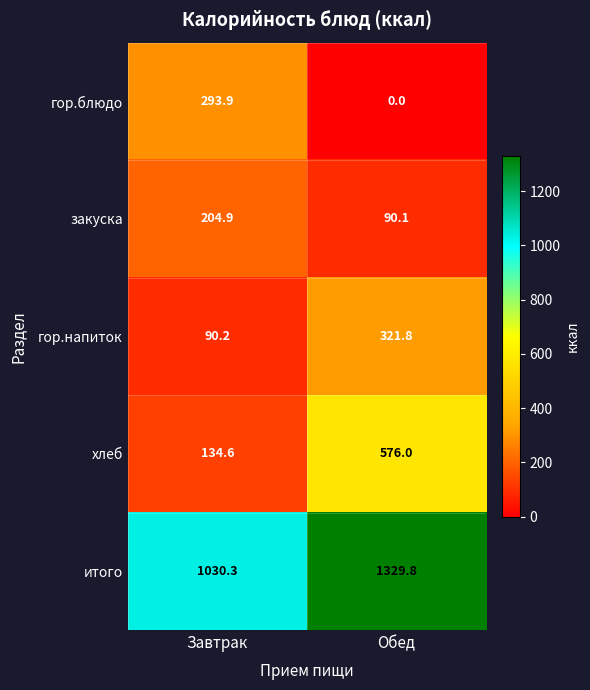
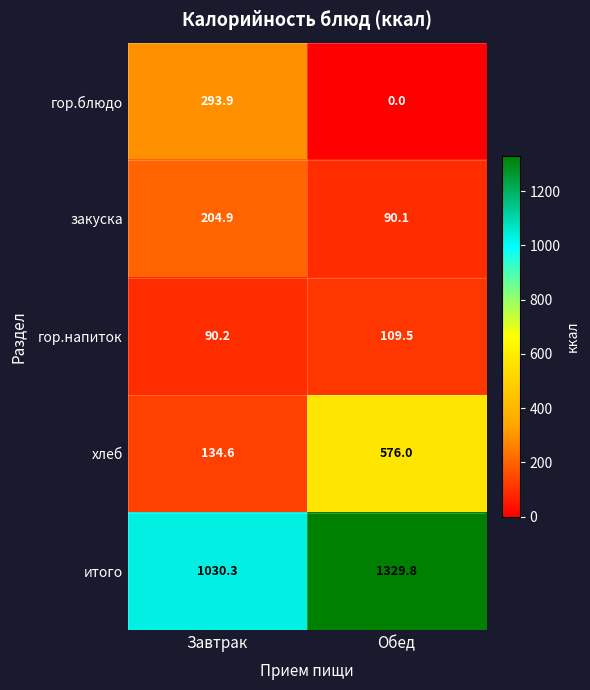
гор.напиток, Обед: 321.8 -> 109.5
